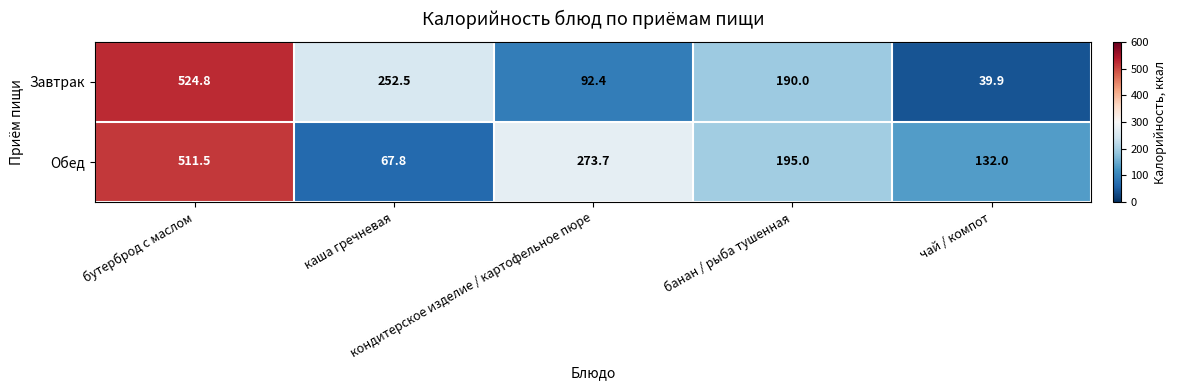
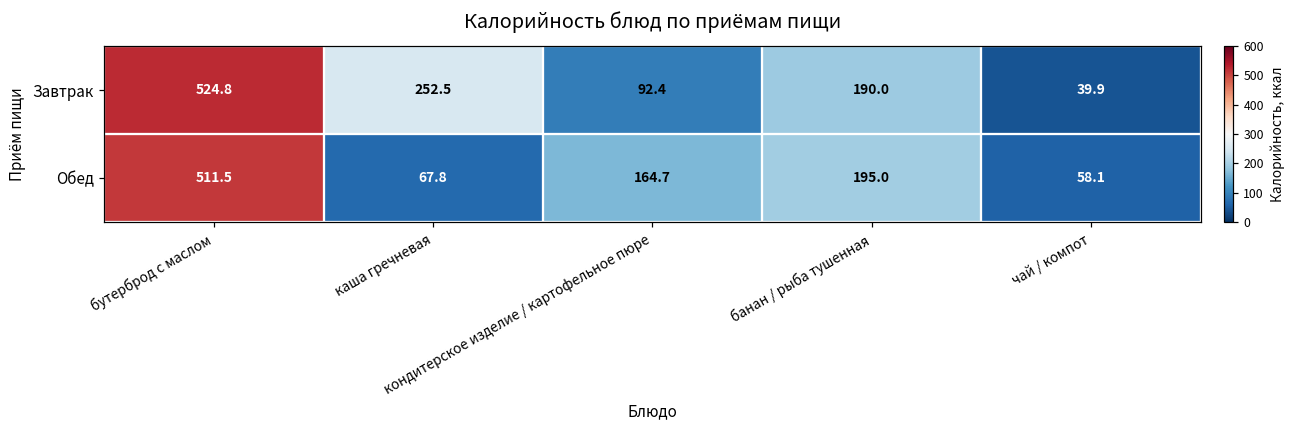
Обед, кондитерское изделие / картофельное пюре: 273.7 -> 164.7
Обед, чай / компот: 132.0 -> 58.1
